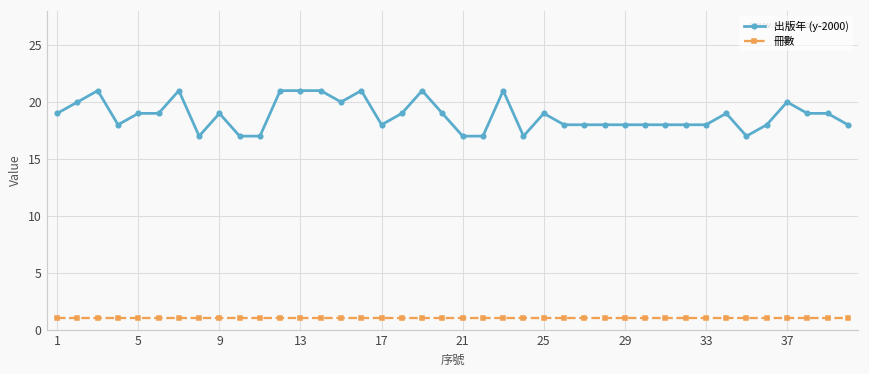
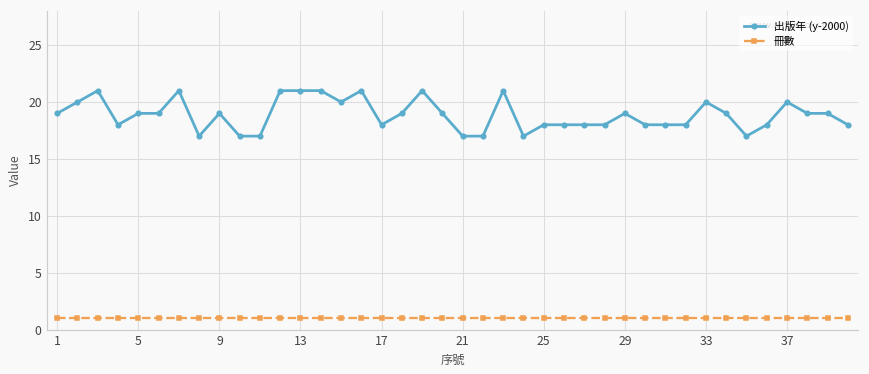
出版年 (y-2000), 25: 19.0 -> 18.0
出版年 (y-2000), 29: 18.0 -> 19.0
出版年 (y-2000), 33: 18.0 -> 20.0
